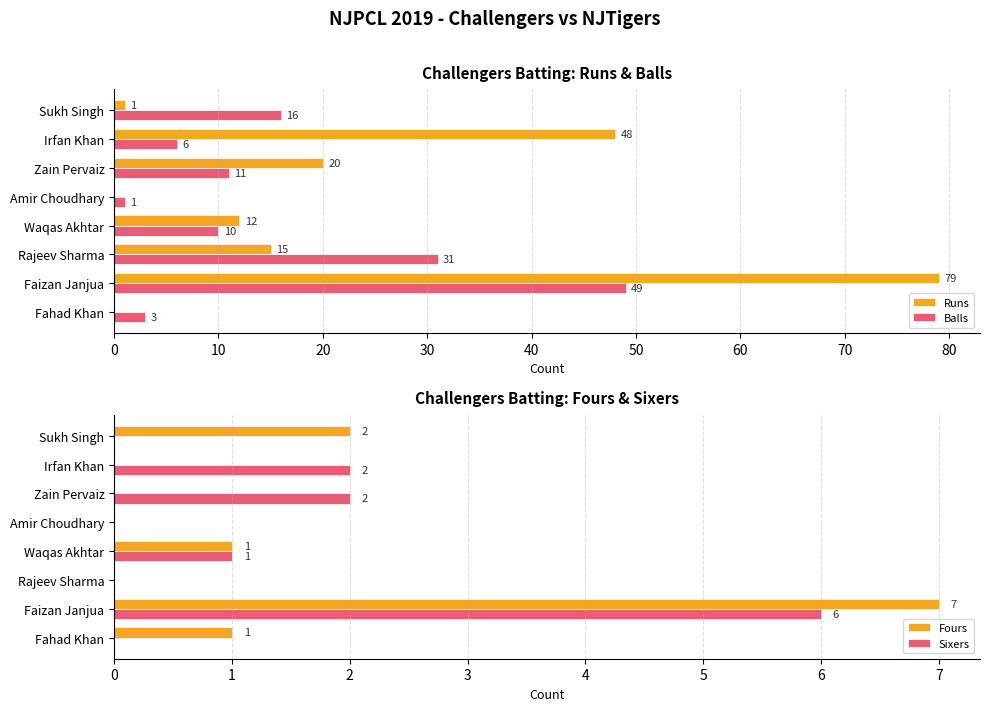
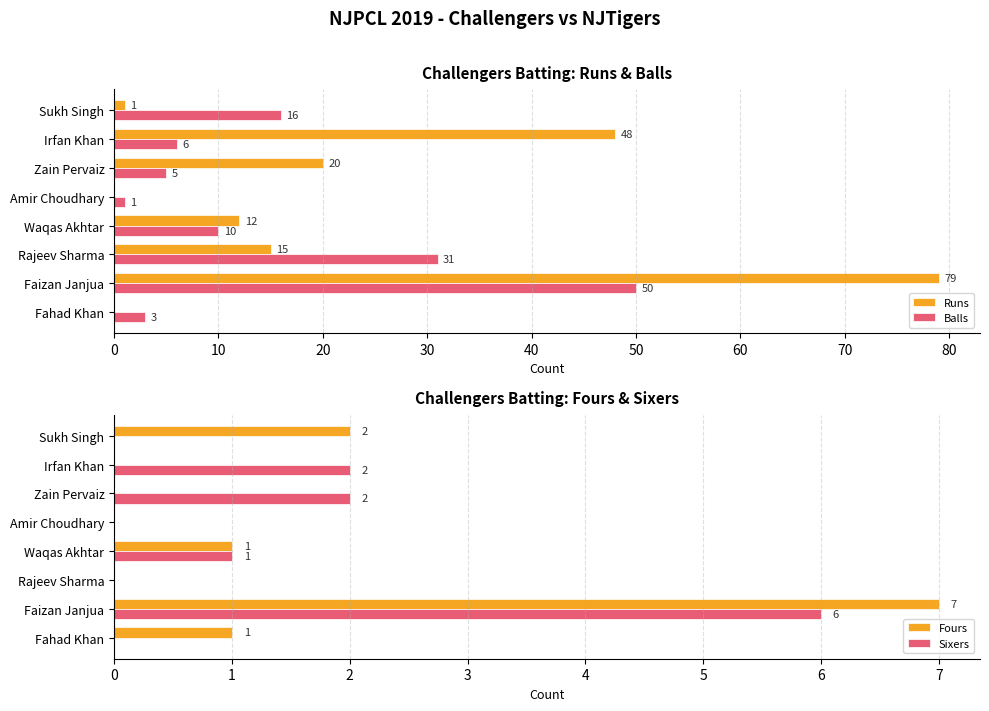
Challengers Batting: Runs & Balls, Balls, Zain Pervaiz: 11 -> 5
Challengers Batting: Runs & Balls, Balls, Faizan Janjua: 49 -> 50
